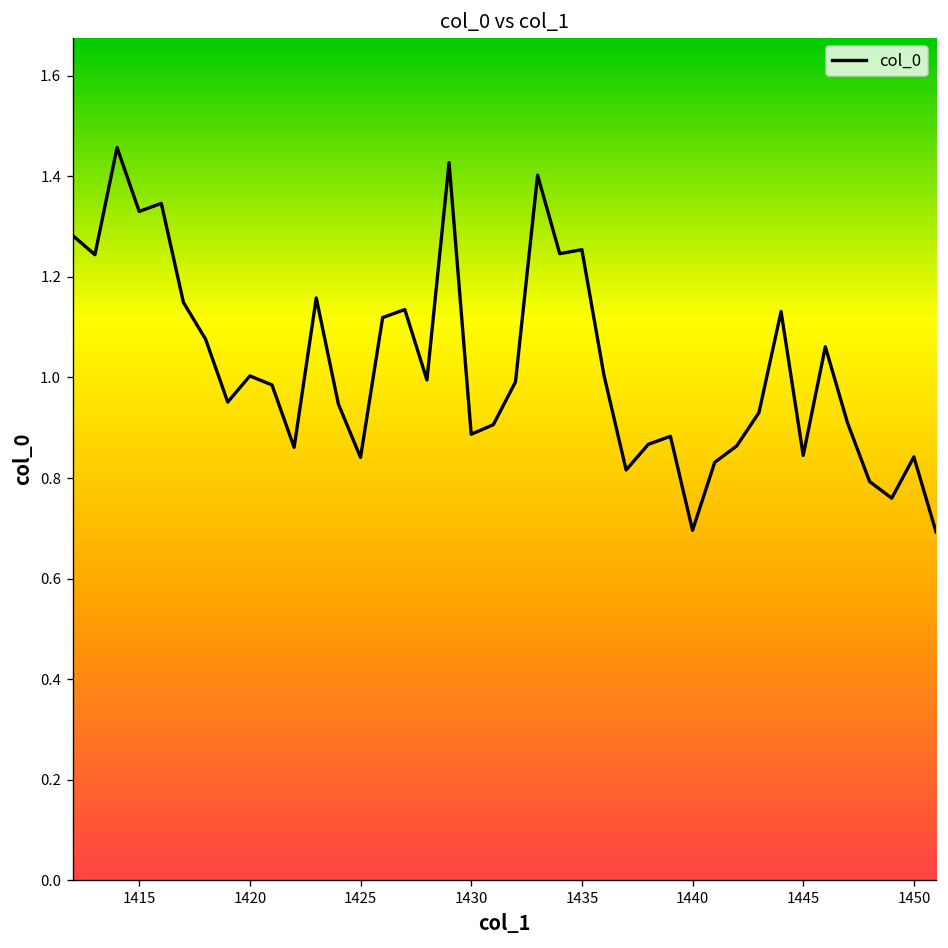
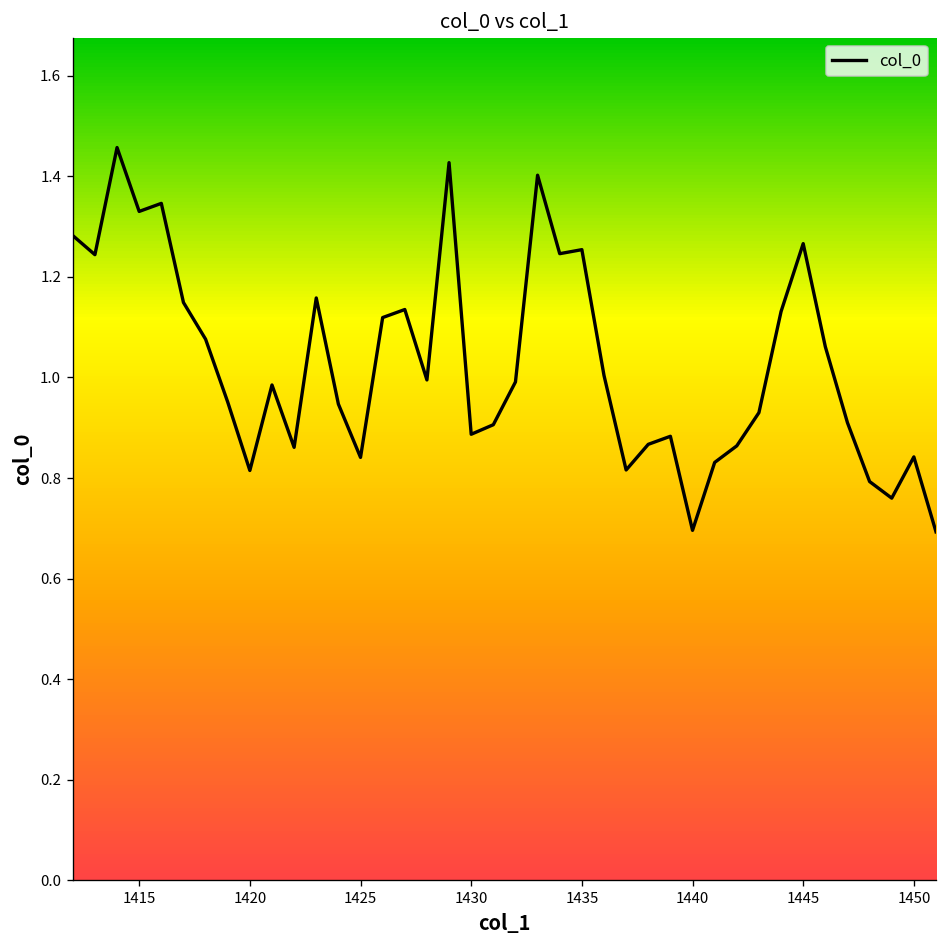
1420: 1.00 -> 0.82
1445: 0.85 -> 1.27
